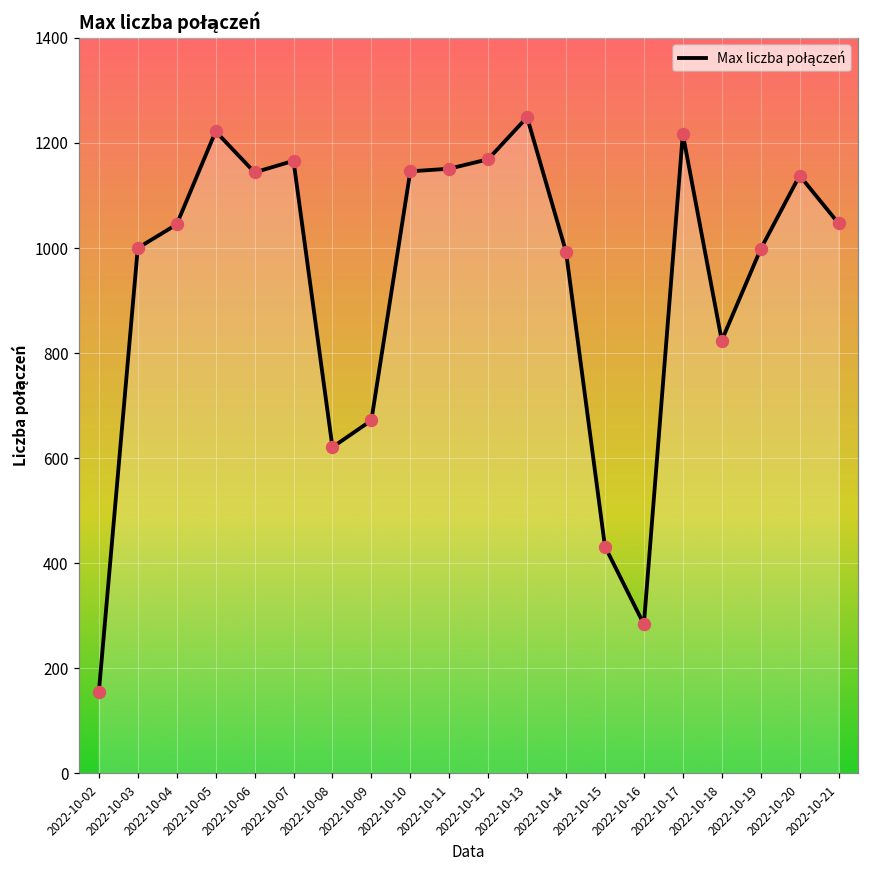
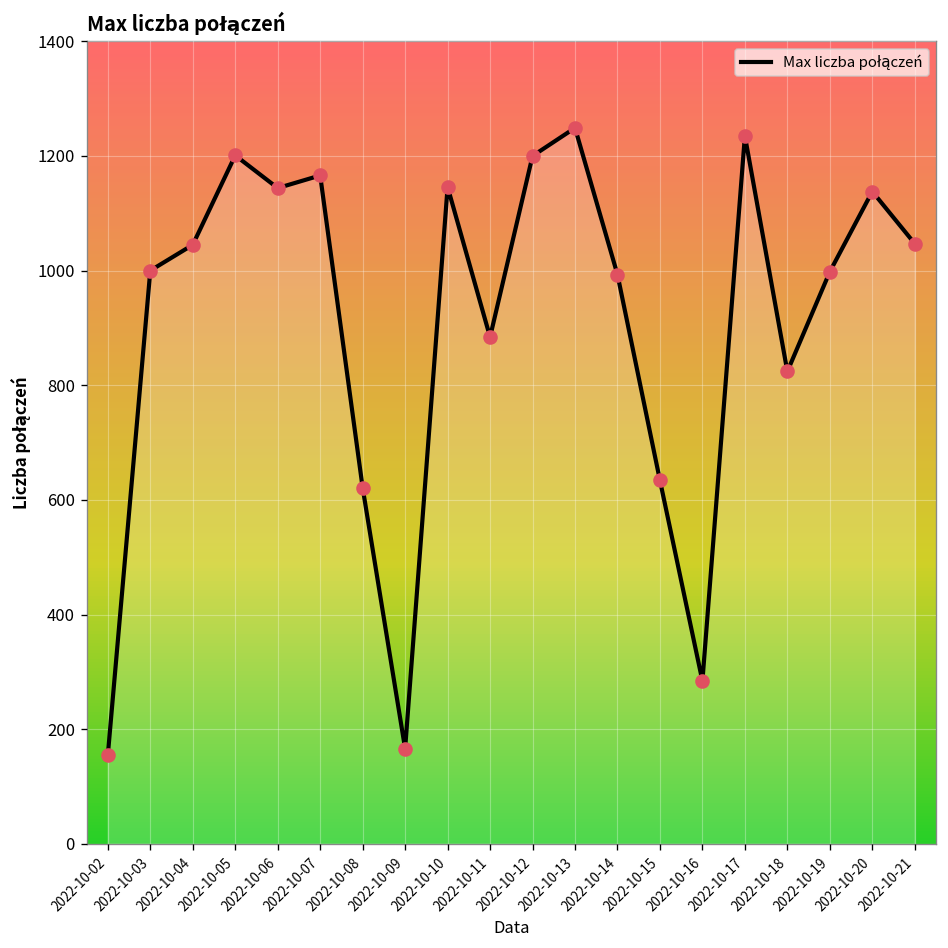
2022-10-05: 1220 -> 1200
2022-10-09: 670 -> 170
2022-10-11: 1150 -> 880
2022-10-12: 1170 -> 1200
2022-10-15: 430 -> 630
2022-10-17: 1220 -> 1240
